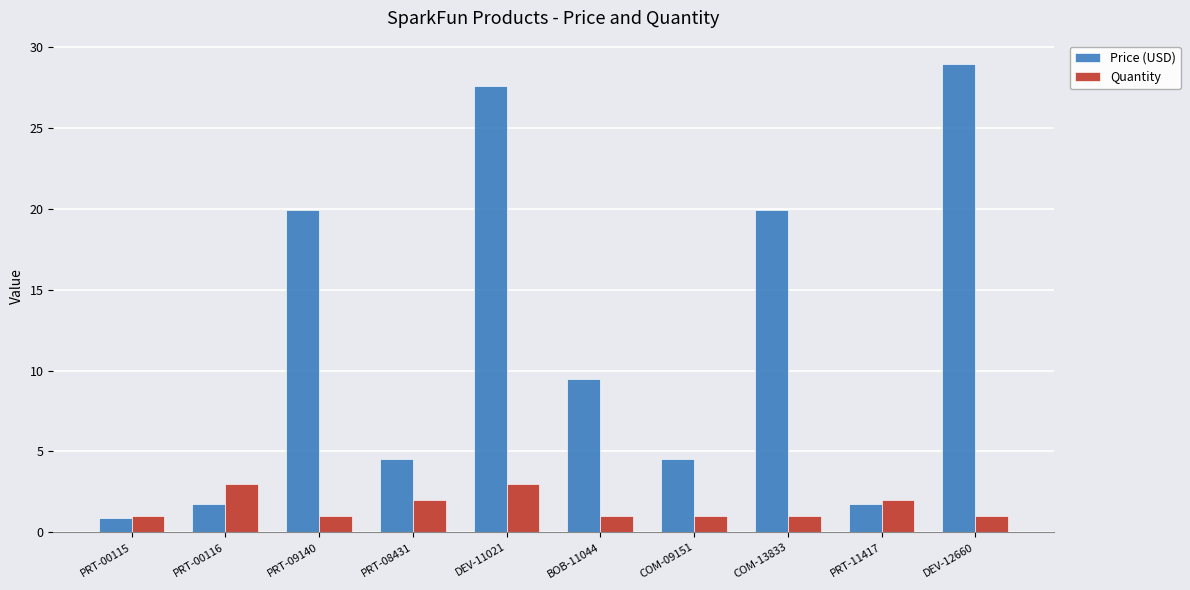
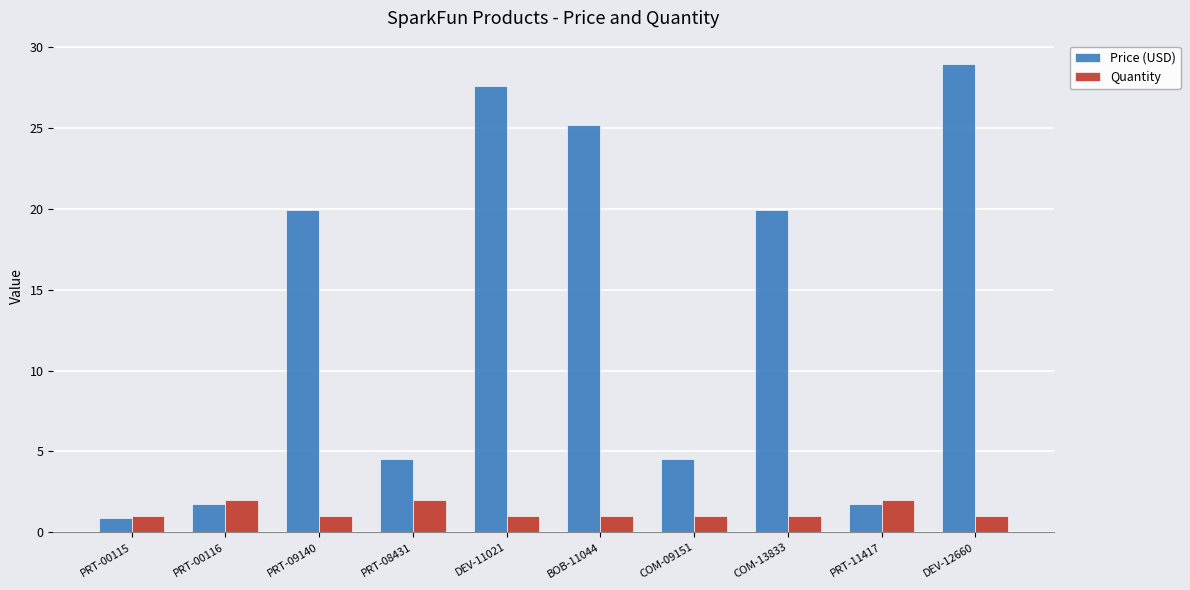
Quantity, PRT-00116: 3 -> 2
Quantity, DEV-11021: 3 -> 1
Price (USD), BOB-11044: 9.5 -> 25.2
